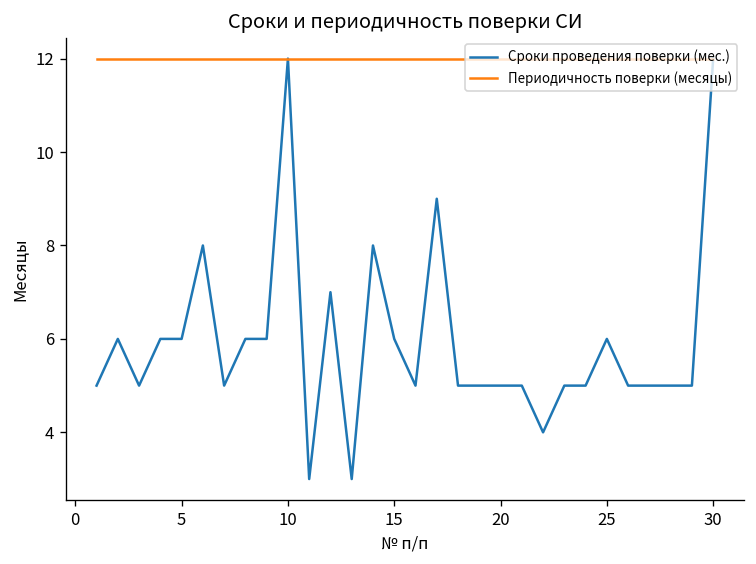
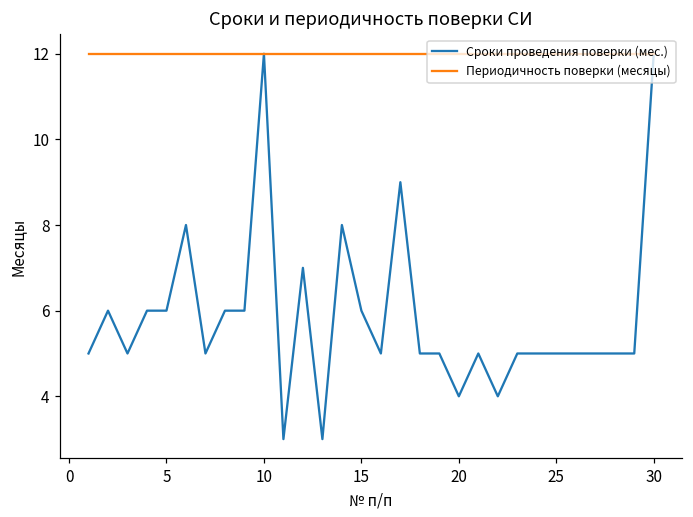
Сроки проведения поверки (мес.), 20: 5 -> 4
Сроки проведения поверки (мес.), 25: 6 -> 5
